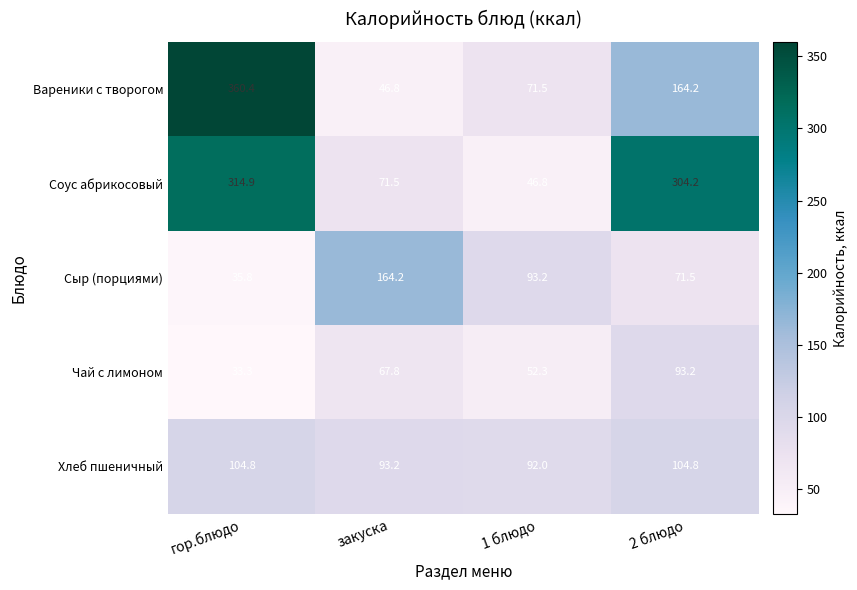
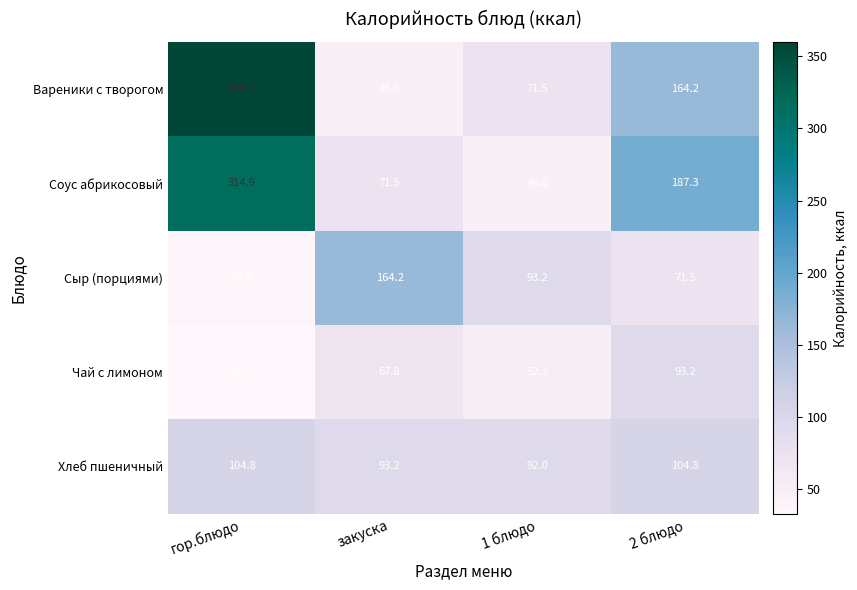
Соус абрикосовый, 2 блюдо: 304.2 -> 187.3
